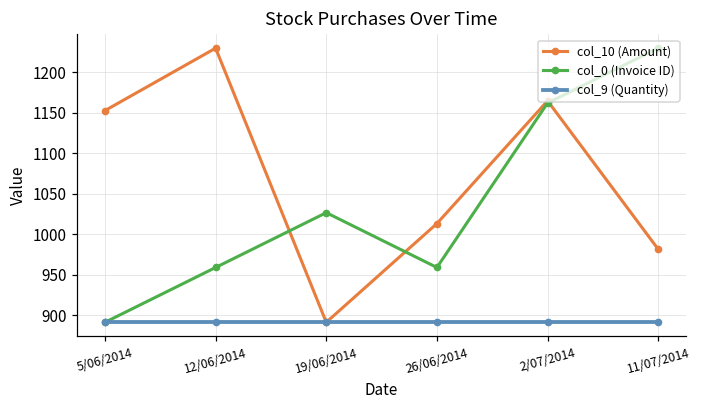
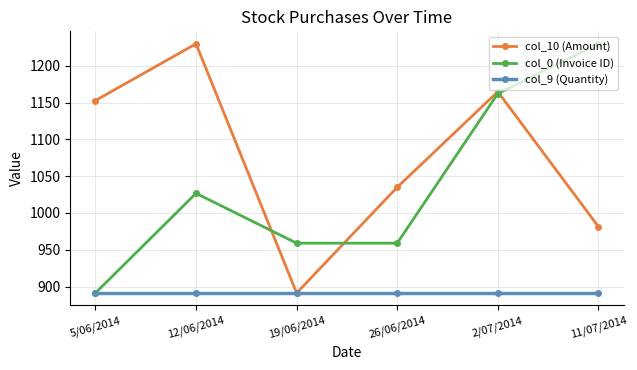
col_0 (Invoice ID), 12/06/2014: 960 -> 1030
col_0 (Invoice ID), 19/06/2014: 1030 -> 960
col_10 (Amount), 26/06/2014: 1010 -> 1030
